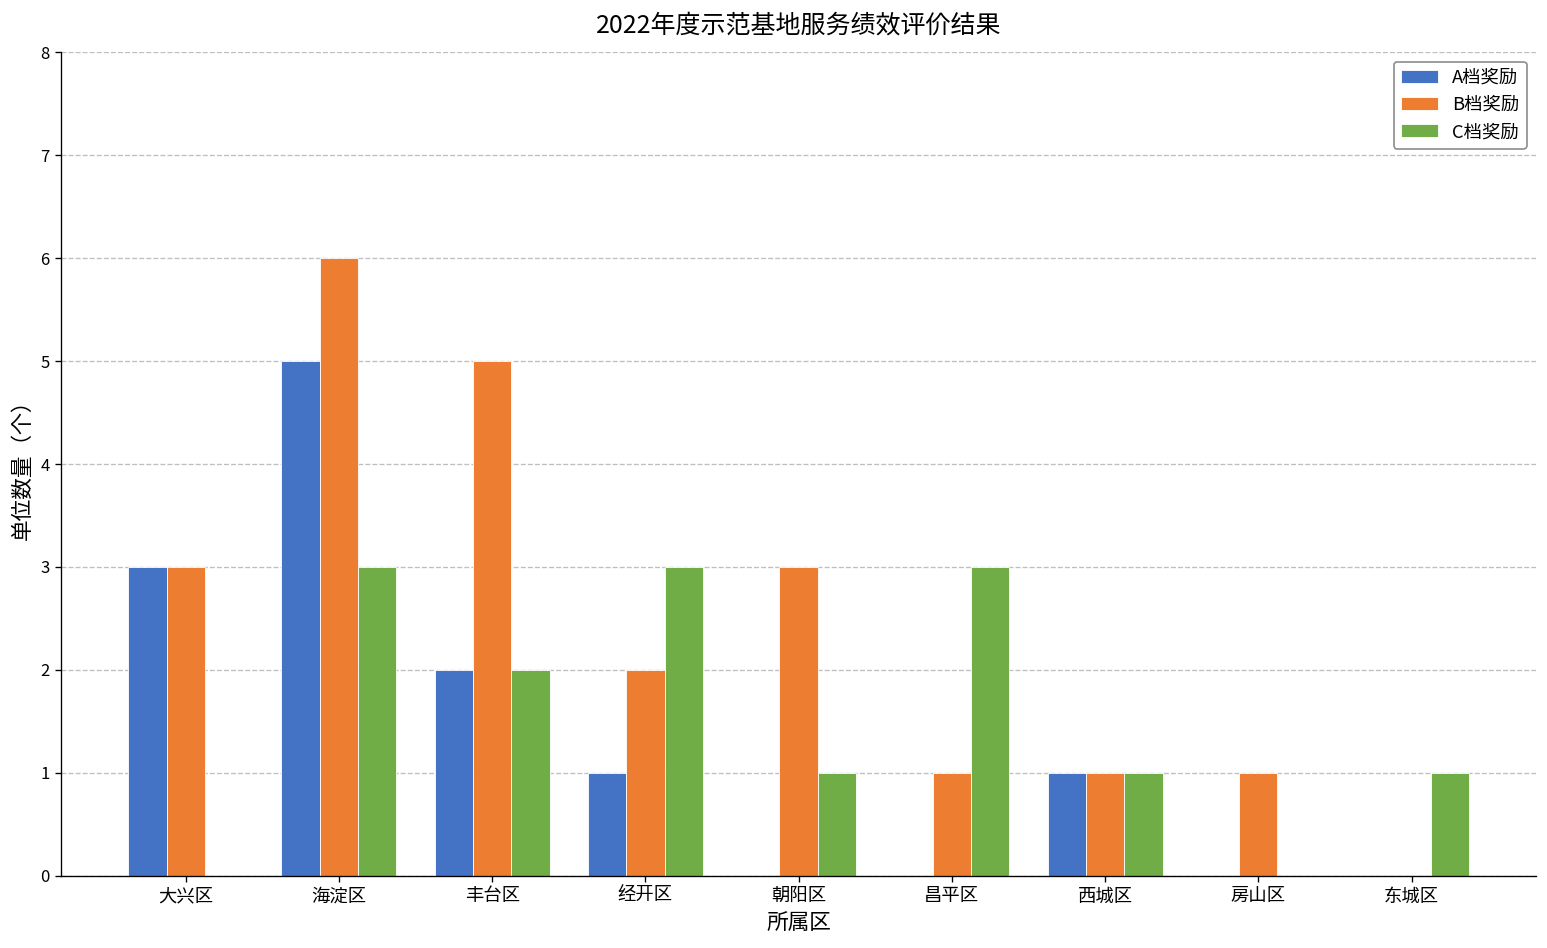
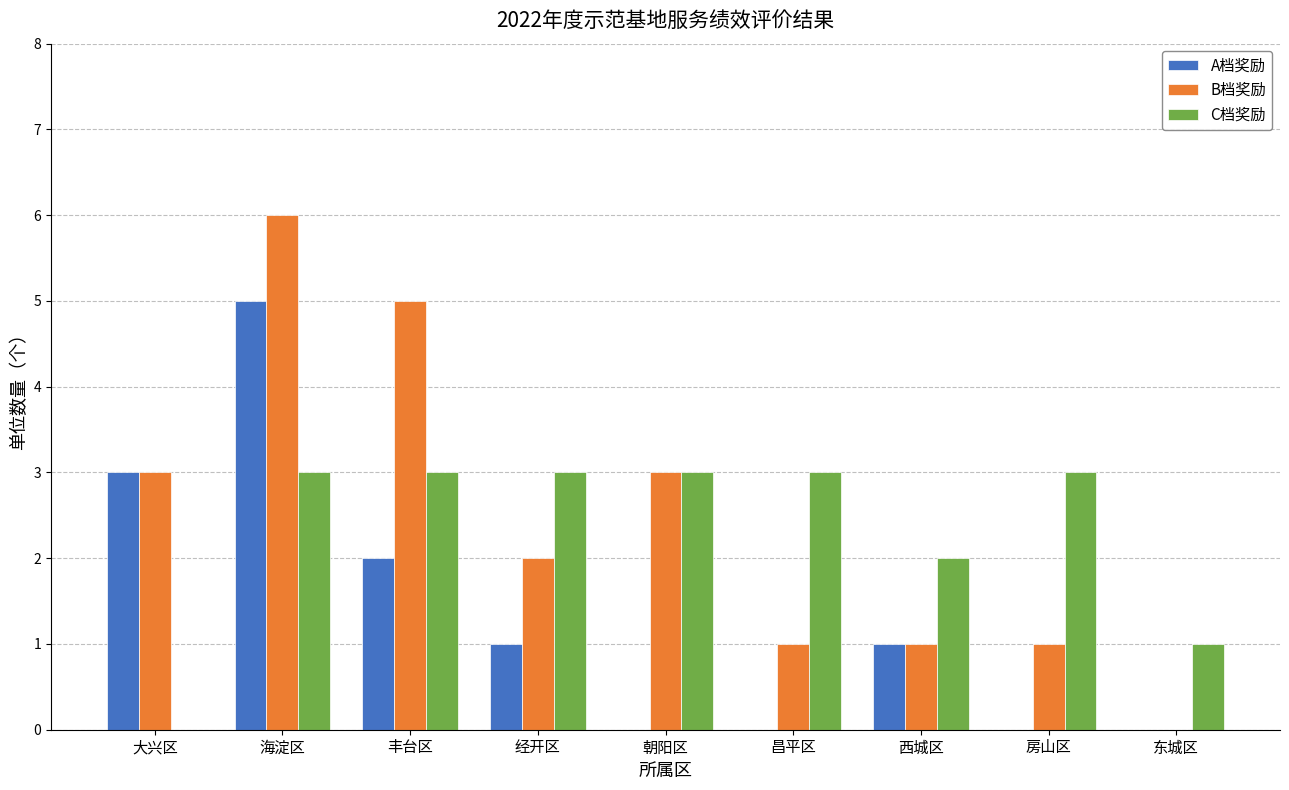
C档奖励, 丰台区: 2 -> 3
C档奖励, 朝阳区: 1 -> 3
C档奖励, 西城区: 1 -> 2
C档奖励, 房山区: 0 -> 3
